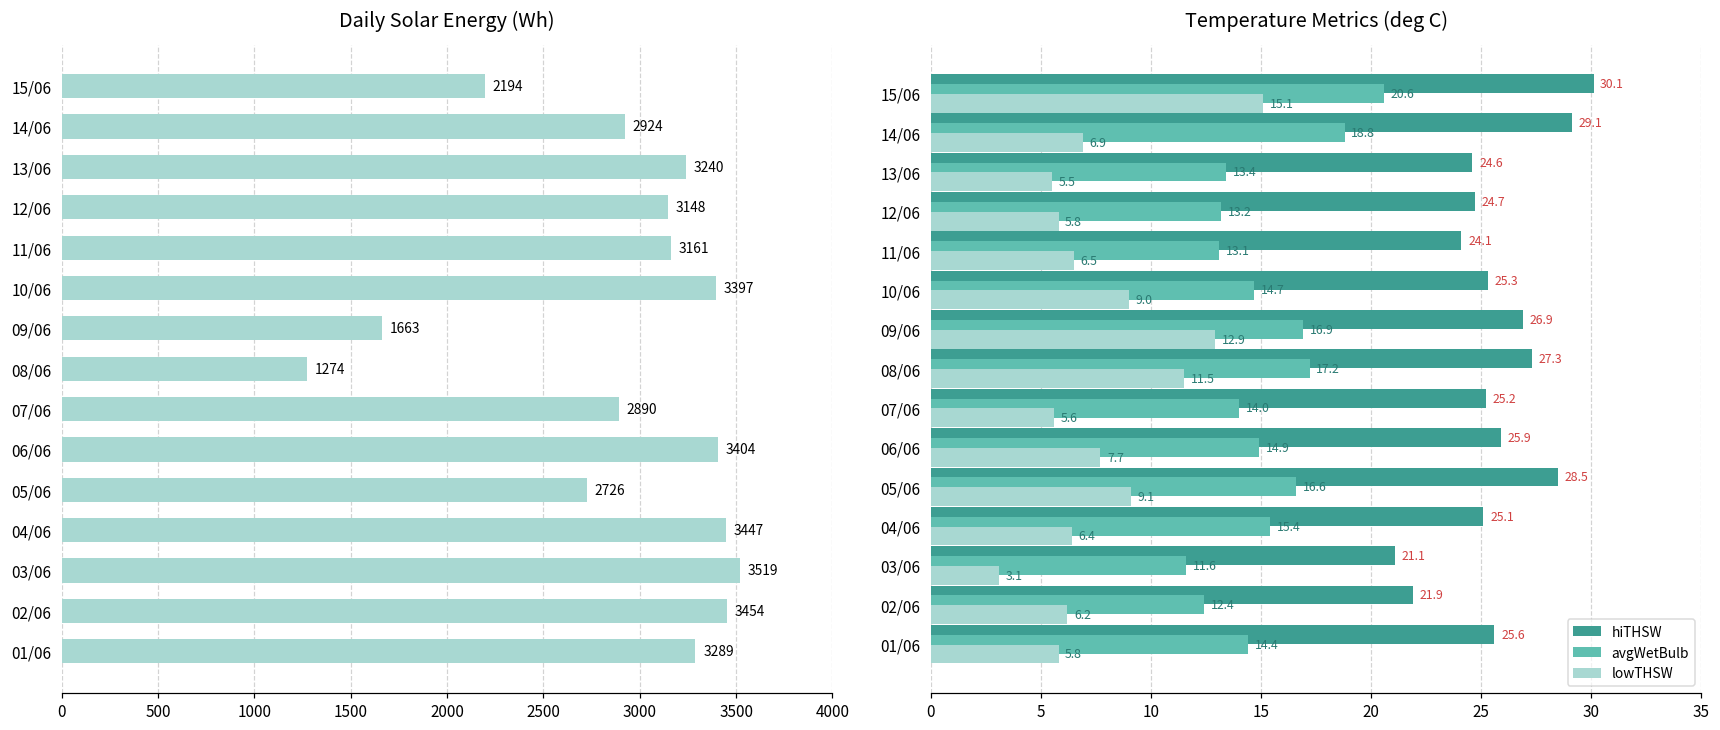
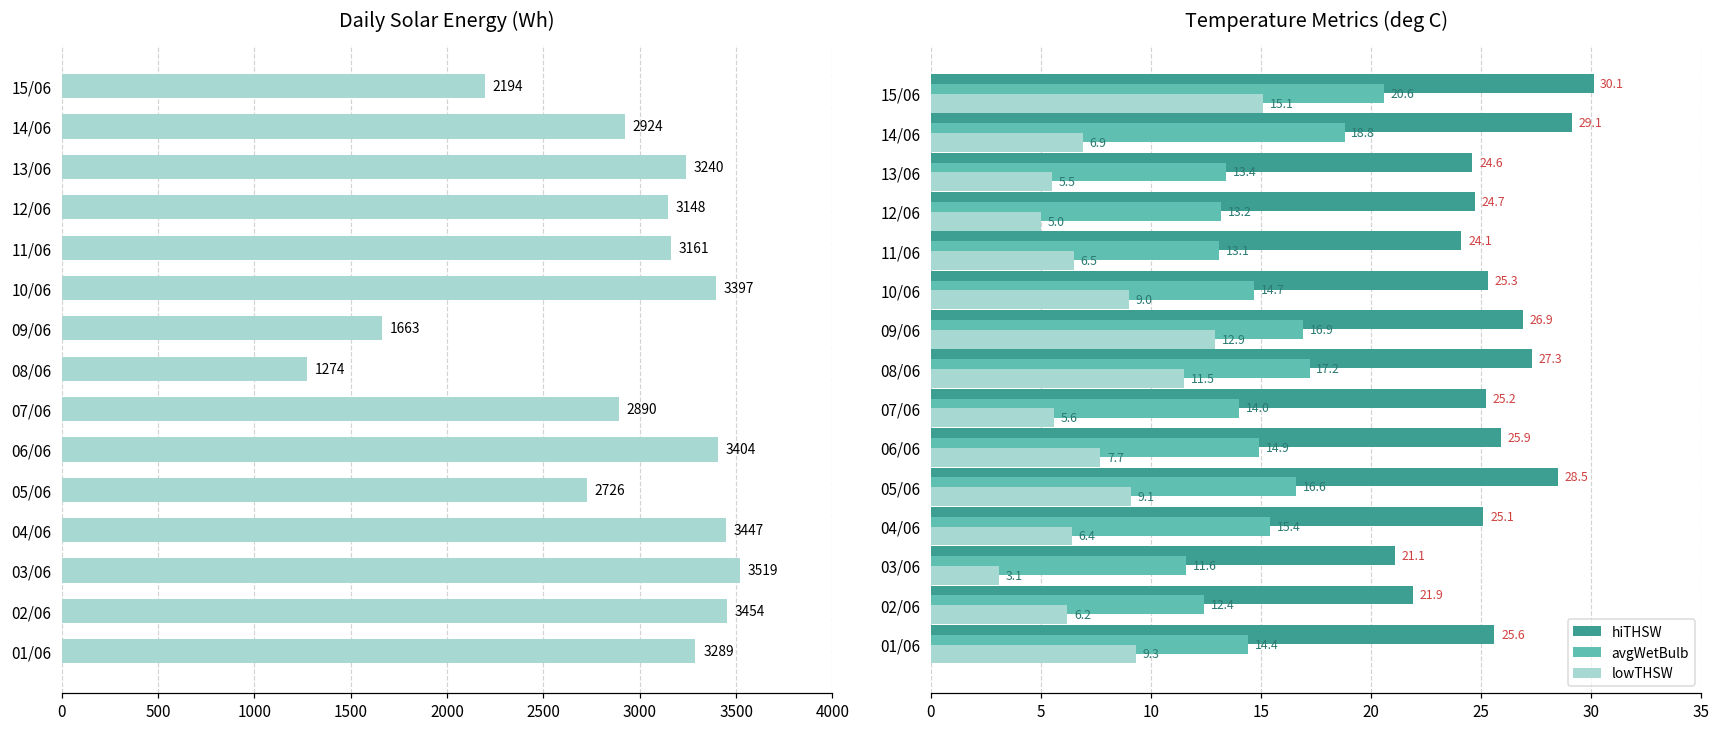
Temperature Metrics (deg C), lowTHSW, 12/06: 5.8 -> 5.0
Temperature Metrics (deg C), lowTHSW, 01/06: 5.8 -> 9.3
